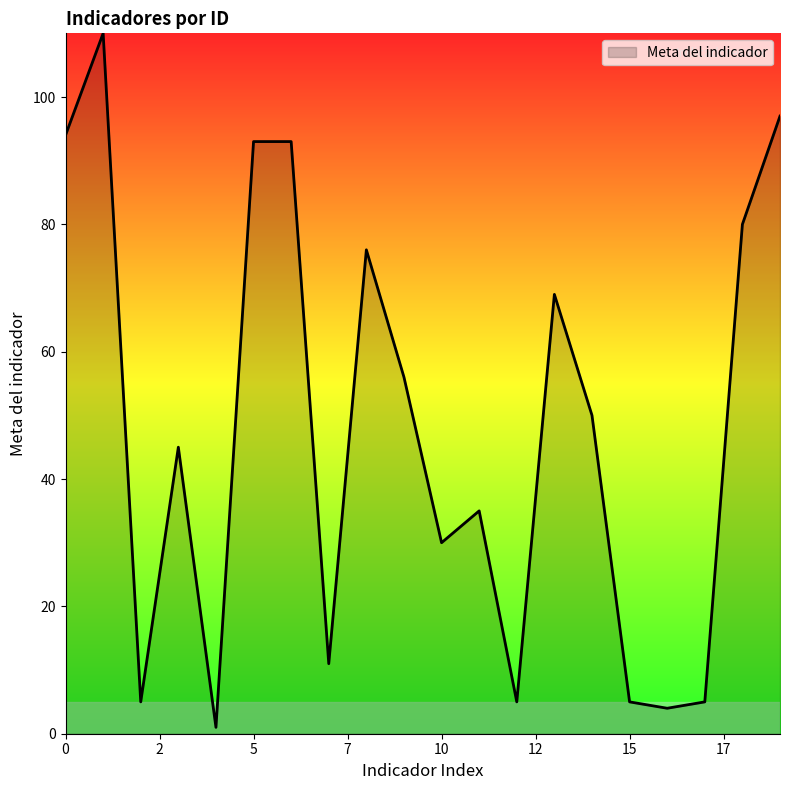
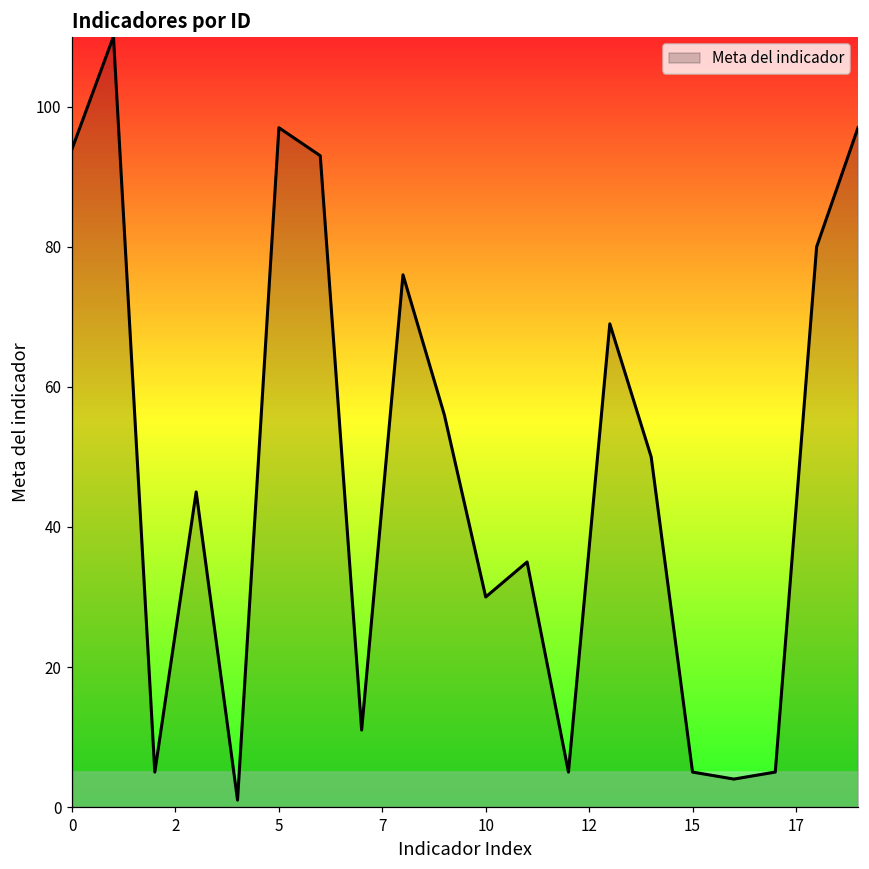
5: 93 -> 97
